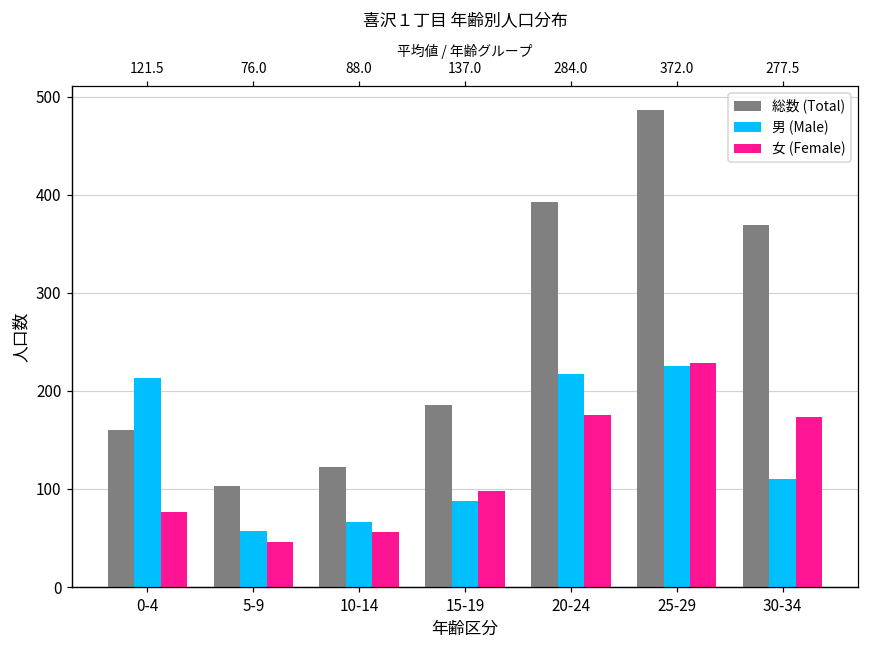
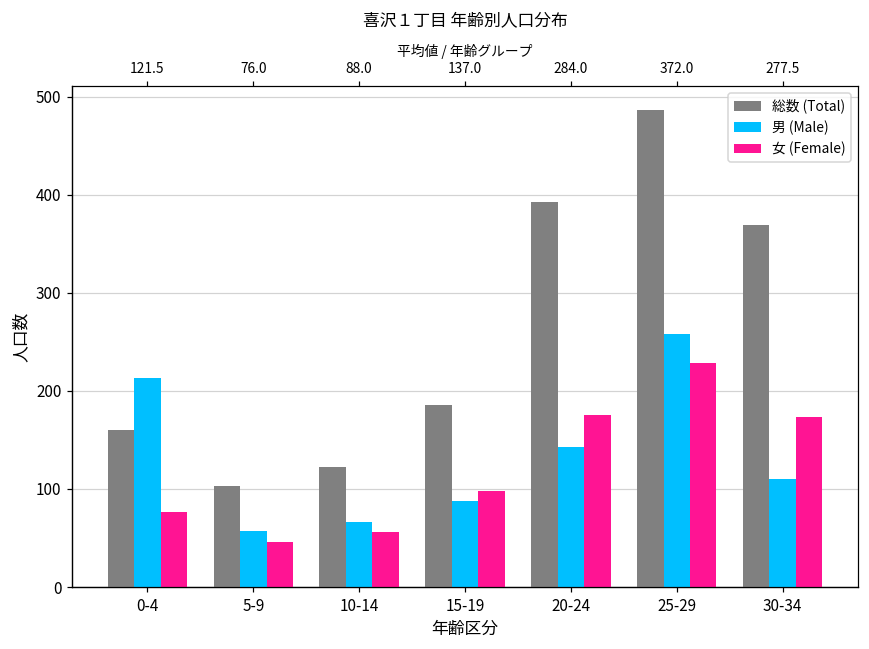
男 (Male), 20-24: 220 -> 140
男 (Male), 25-29: 230 -> 260
